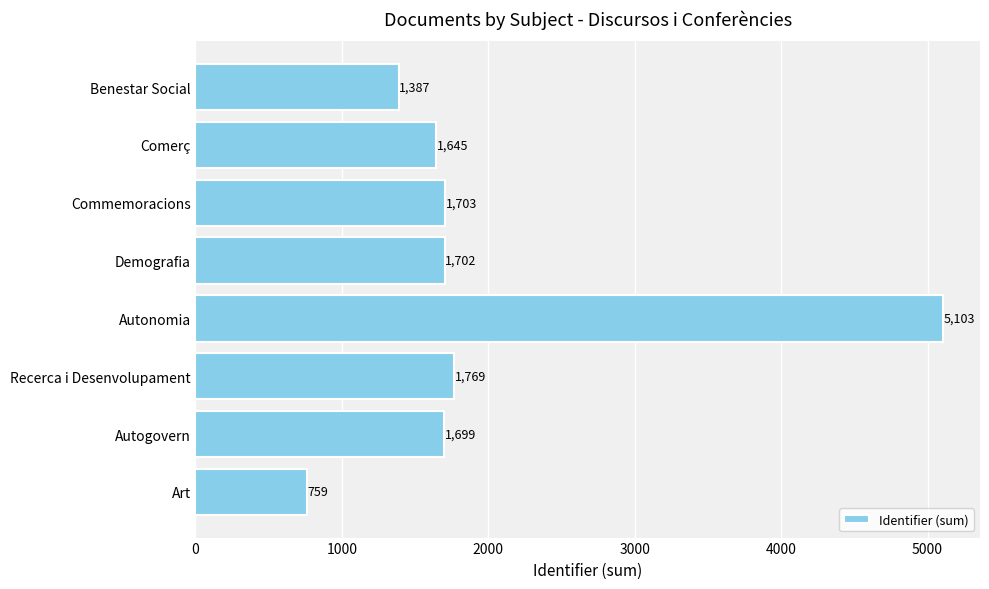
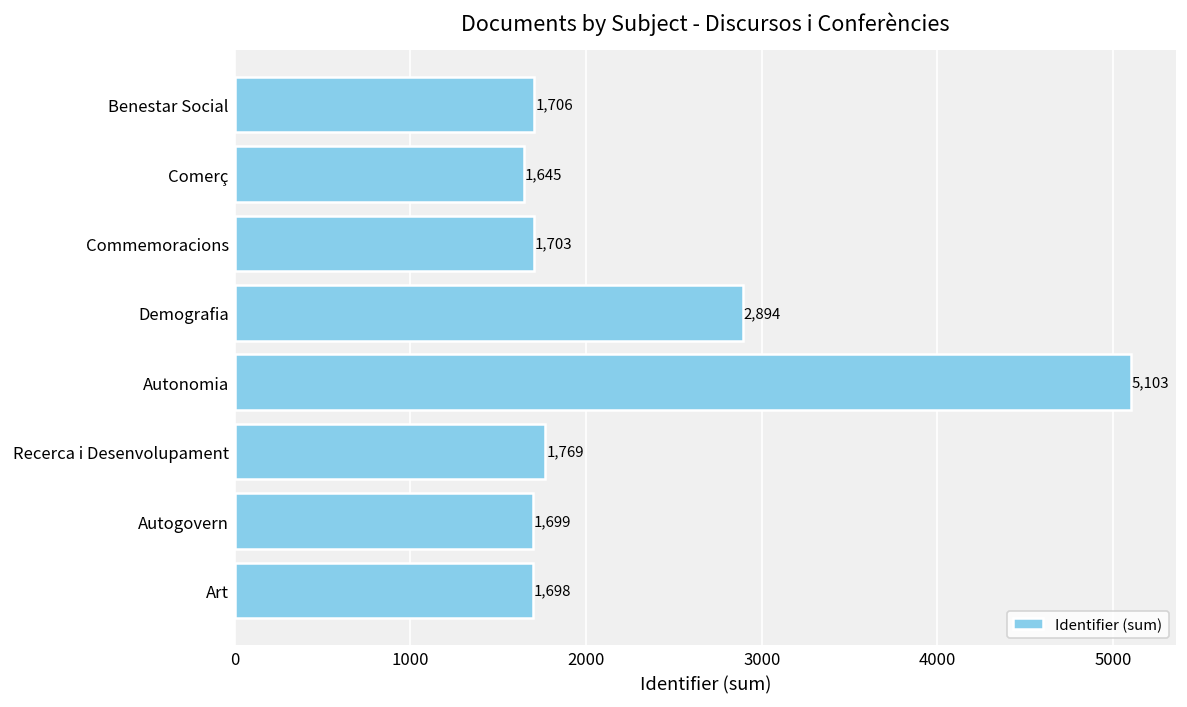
Benestar Social: 1,387 -> 1,706
Demografia: 1,702 -> 2,894
Art: 759 -> 1,698
